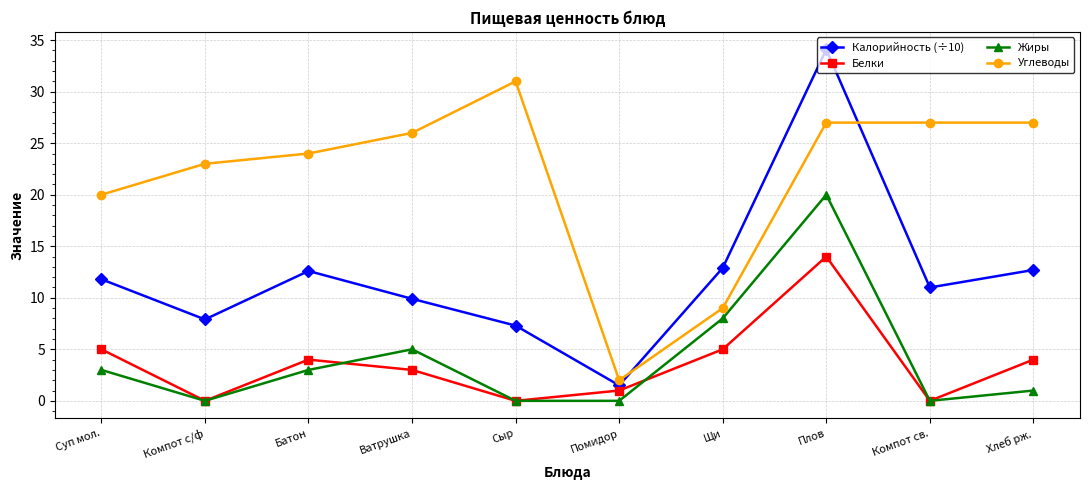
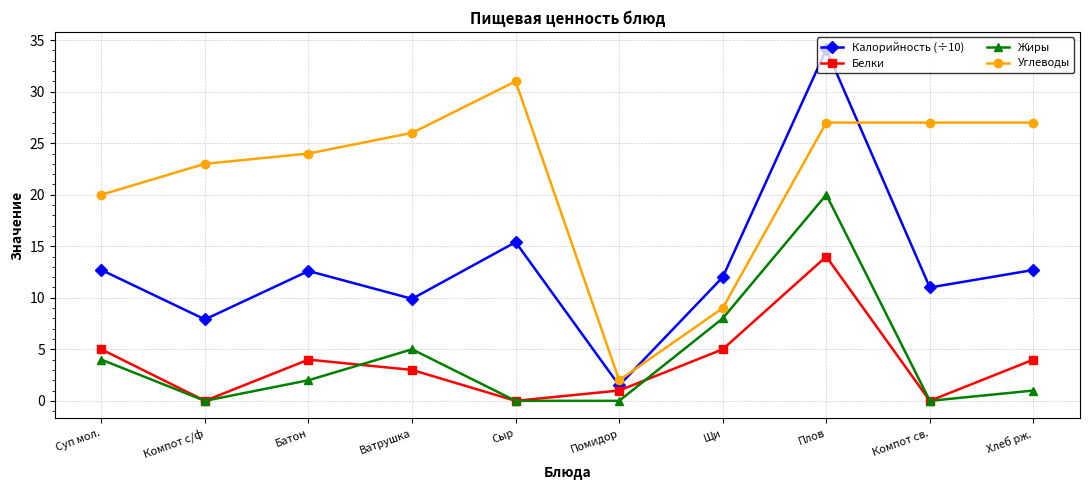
Калорийность (÷10), Суп мол.: 11.8 -> 12.7
Жиры, Суп мол.: 3 -> 4
Жиры, Батон: 3 -> 2
Калорийность (÷10), Сыр: 7.3 -> 15.4
Калорийность (÷10), Щи: 12.9 -> 12.0
